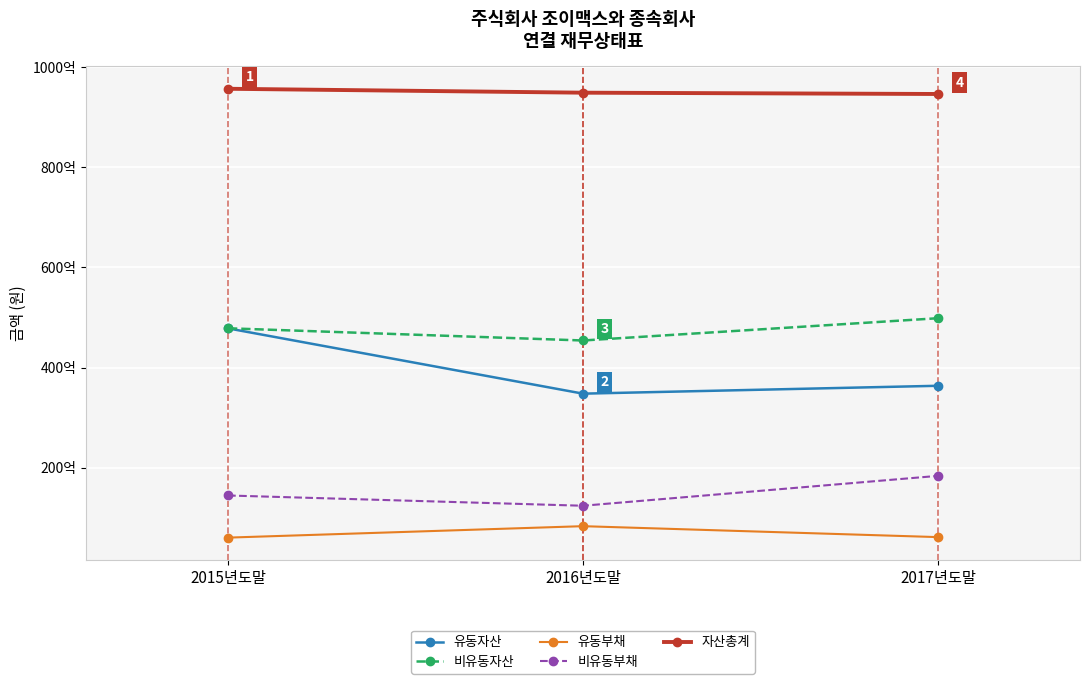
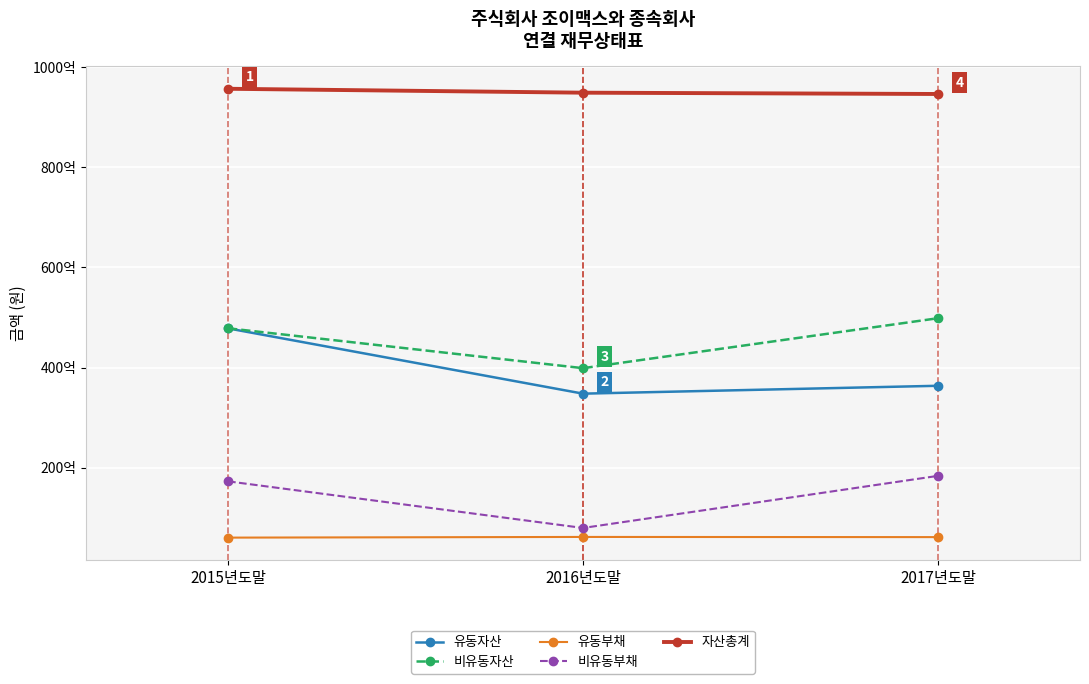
비유동부채, 2015년도말: 140억 -> 170억
비유동자산, 2016년도말: 450억 -> 400억
유동부채, 2016년도말: 80억 -> 60억
비유동부채, 2016년도말: 120억 -> 80억
